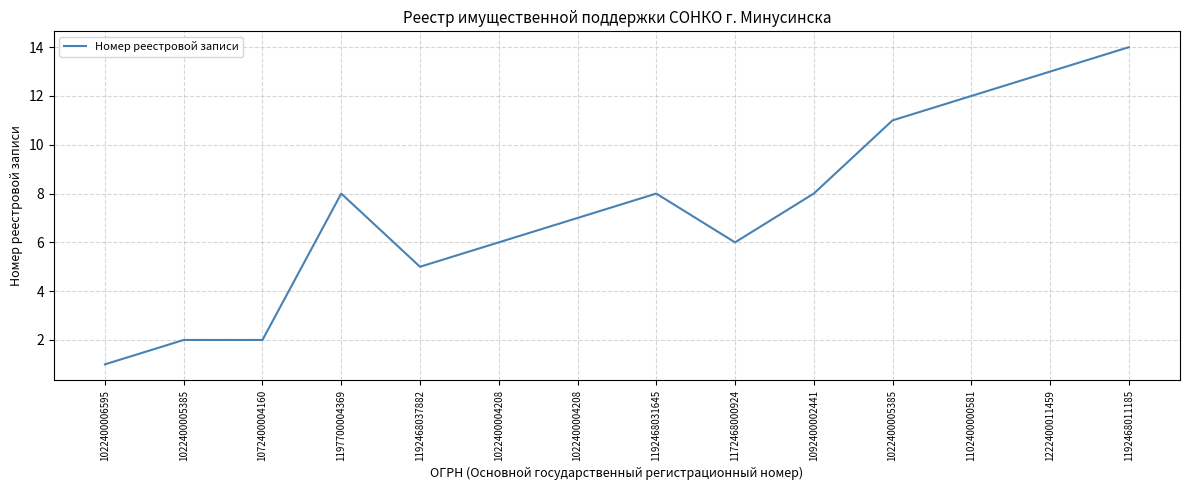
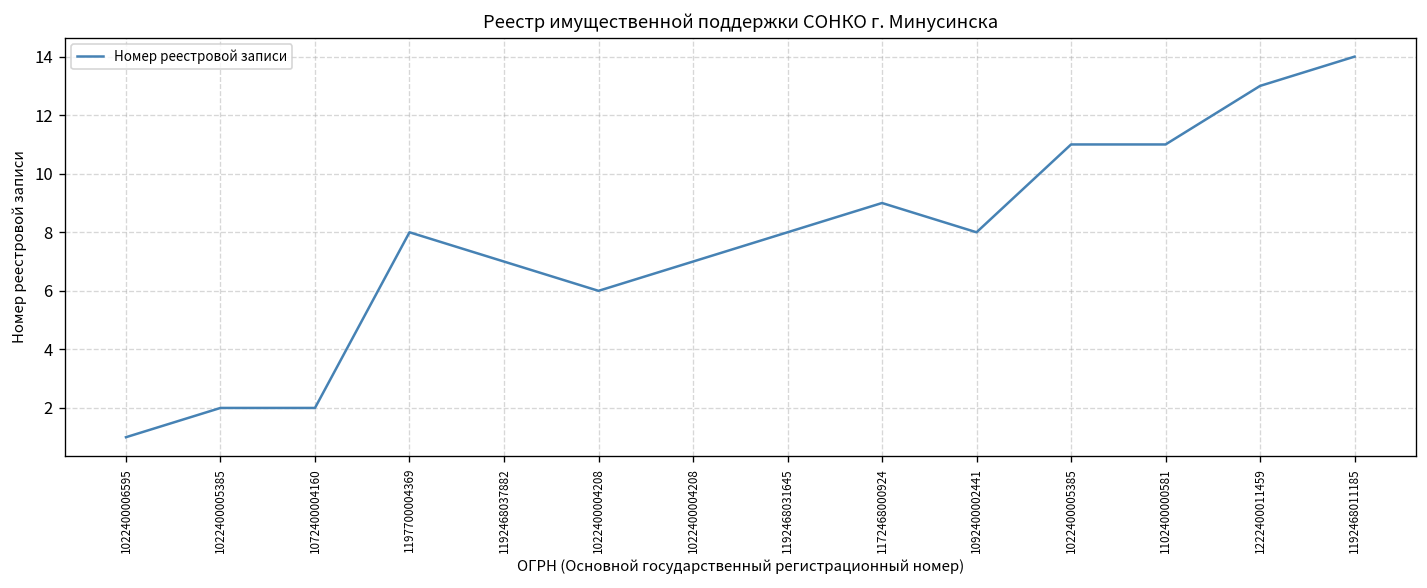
1192468037882: 5 -> 7
1172468000924: 6 -> 9
1102400000581: 12 -> 11
